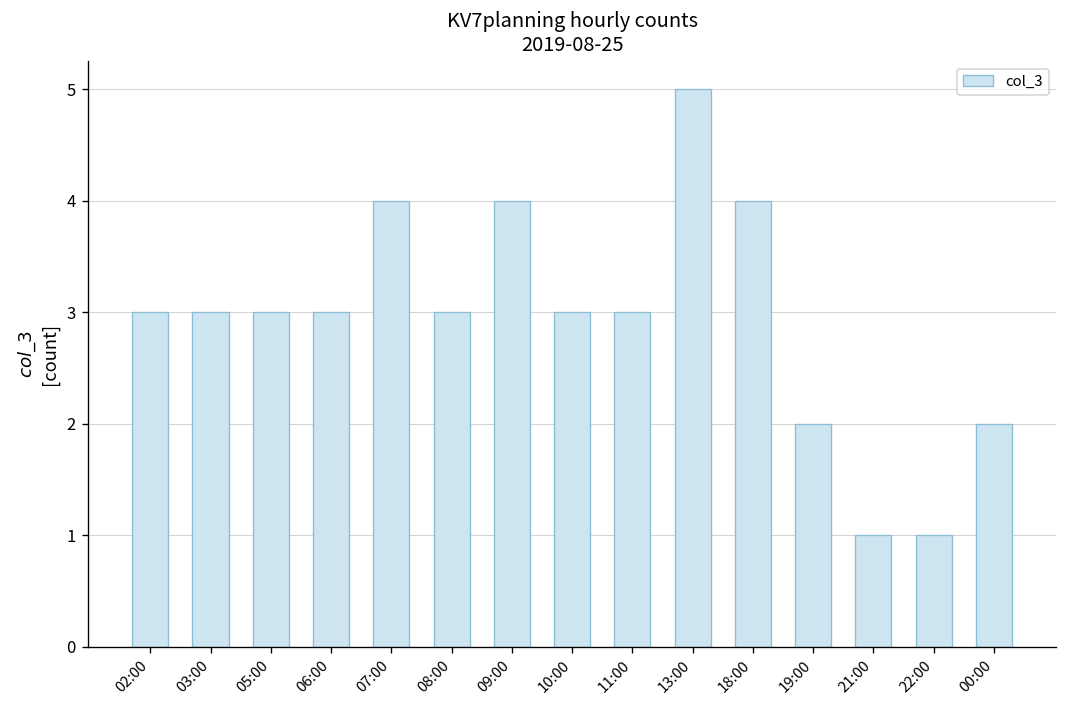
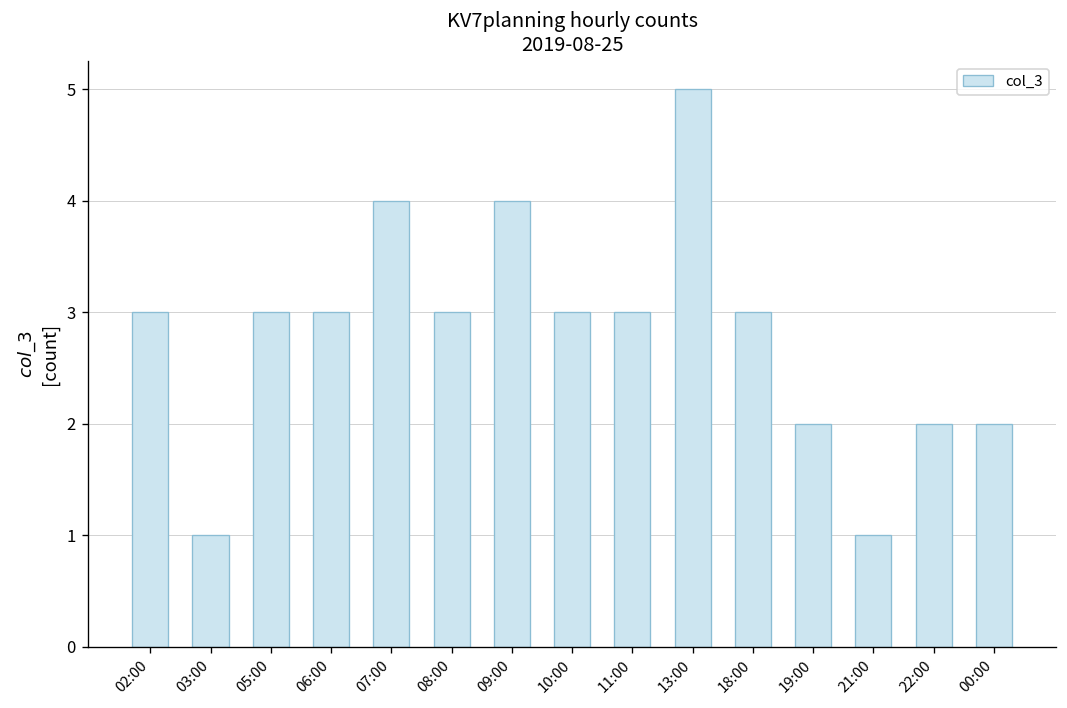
03:00: 3 -> 1
18:00: 4 -> 3
22:00: 1 -> 2
